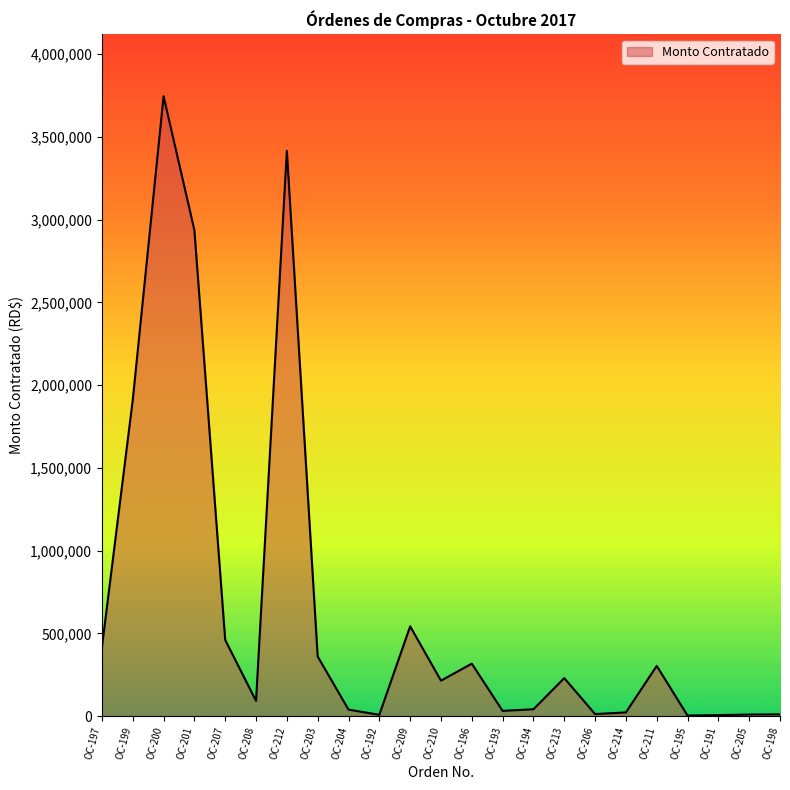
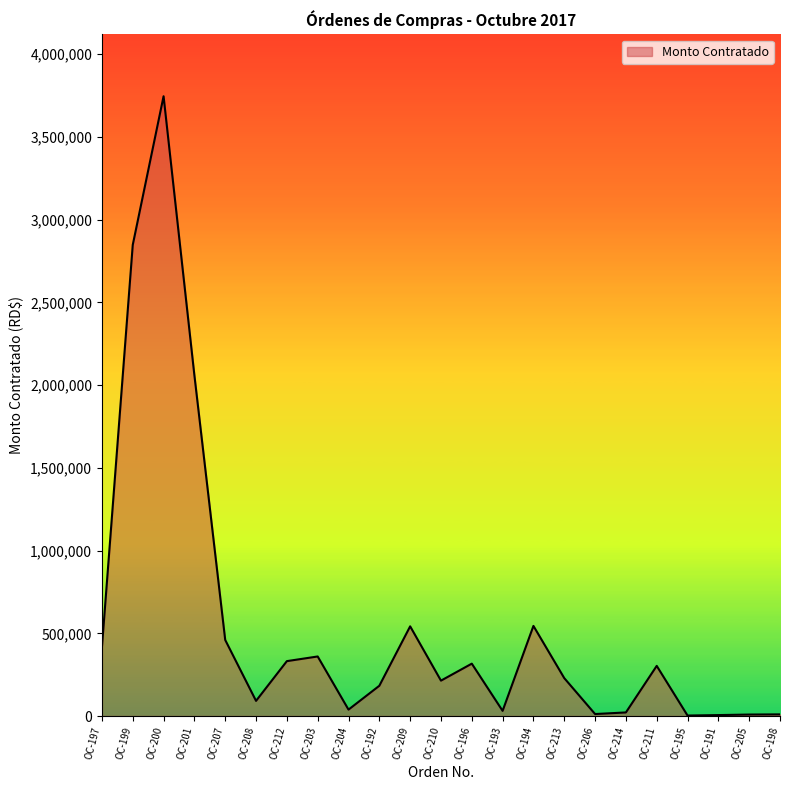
OC-199: 1,910,000 -> 2,850,000
OC-201: 2,940,000 -> 2,060,000
OC-212: 3,420,000 -> 330,000
OC-192: 10,000 -> 180,000
OC-194: 40,000 -> 540,000
